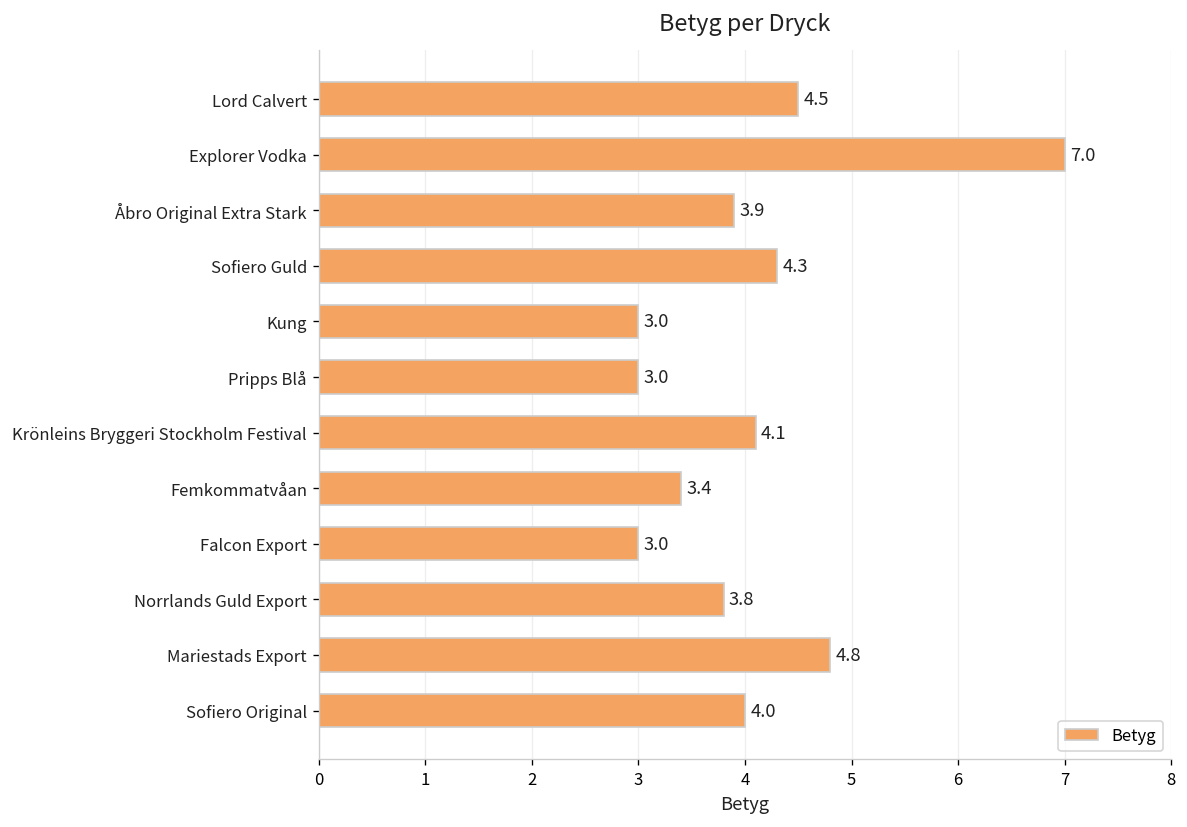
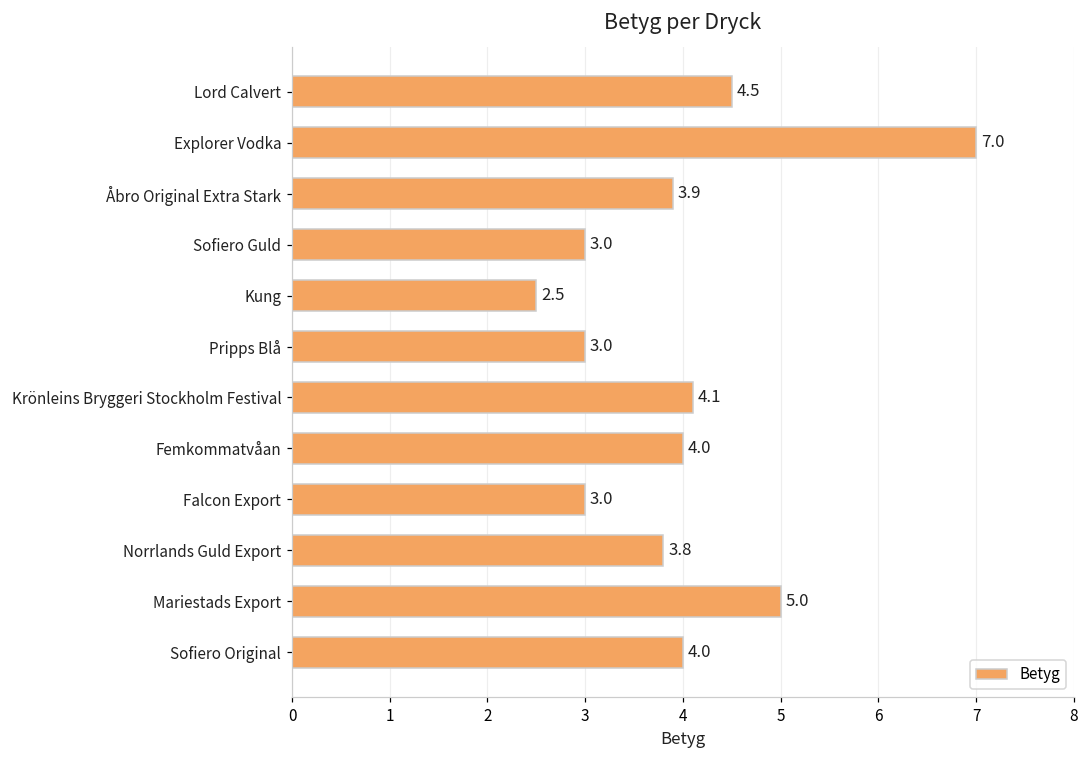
Sofiero Guld: 4.3 -> 3.0
Kung: 3.0 -> 2.5
Femkommatvåan: 3.4 -> 4.0
Mariestads Export: 4.8 -> 5.0
